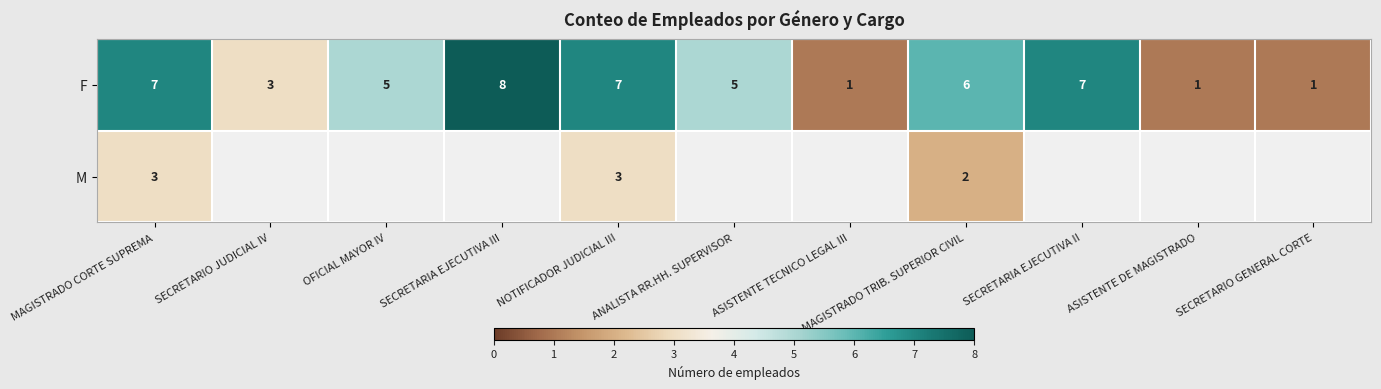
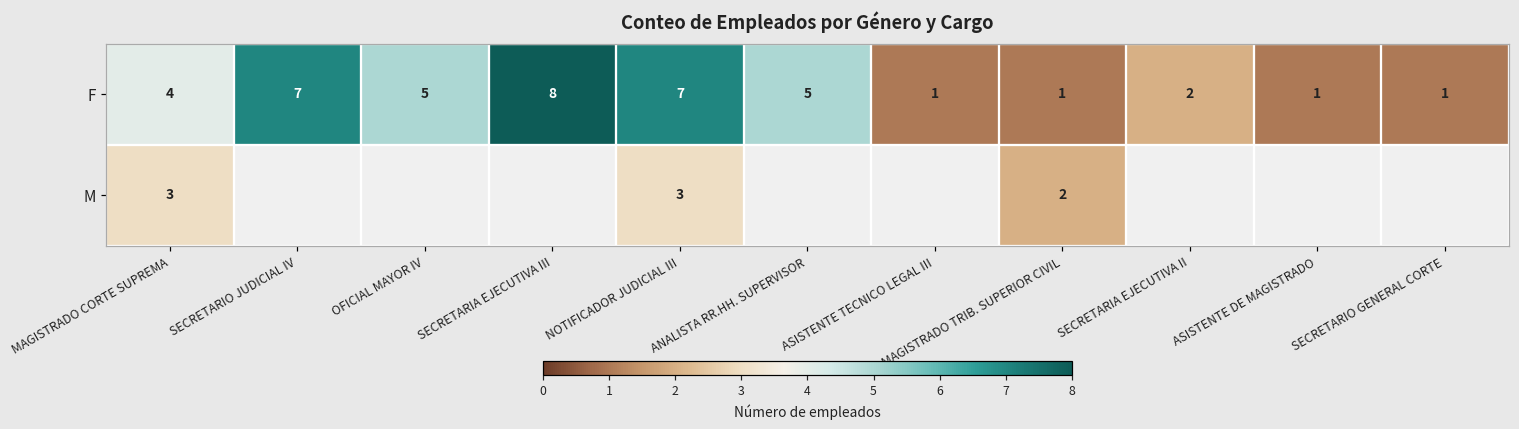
F, MAGISTRADO CORTE SUPREMA: 7 -> 4
F, SECRETARIO JUDICIAL IV: 3 -> 7
F, MAGISTRADO TRIB. SUPERIOR CIVIL: 6 -> 1
F, SECRETARIA EJECUTIVA II: 7 -> 2
